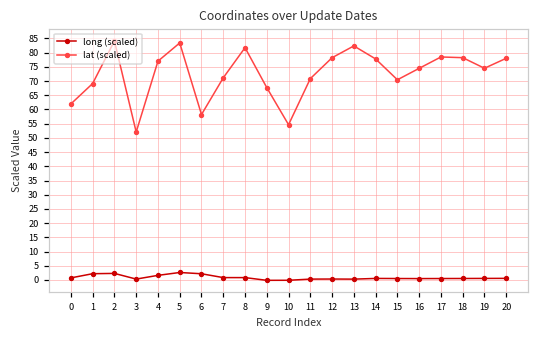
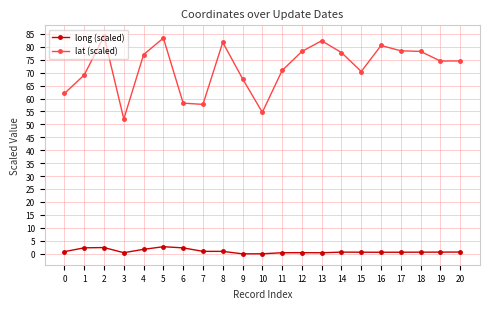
lat (scaled), 7: 71 -> 58
lat (scaled), 16: 74 -> 81
lat (scaled), 20: 78 -> 75
